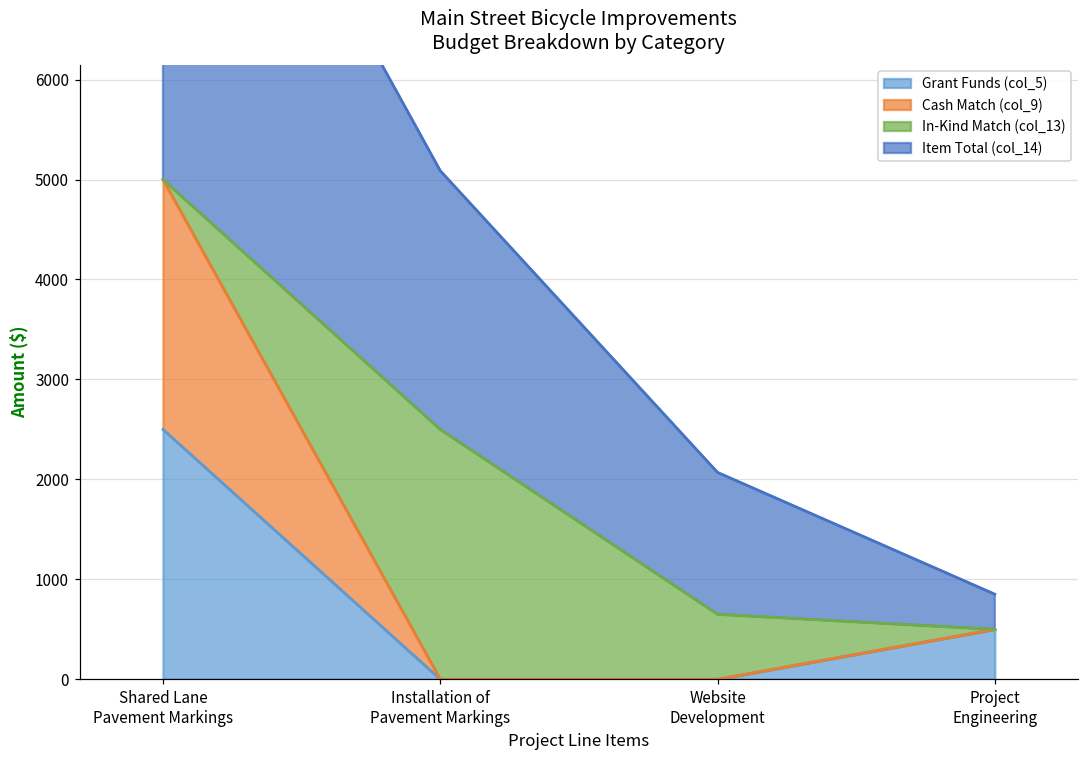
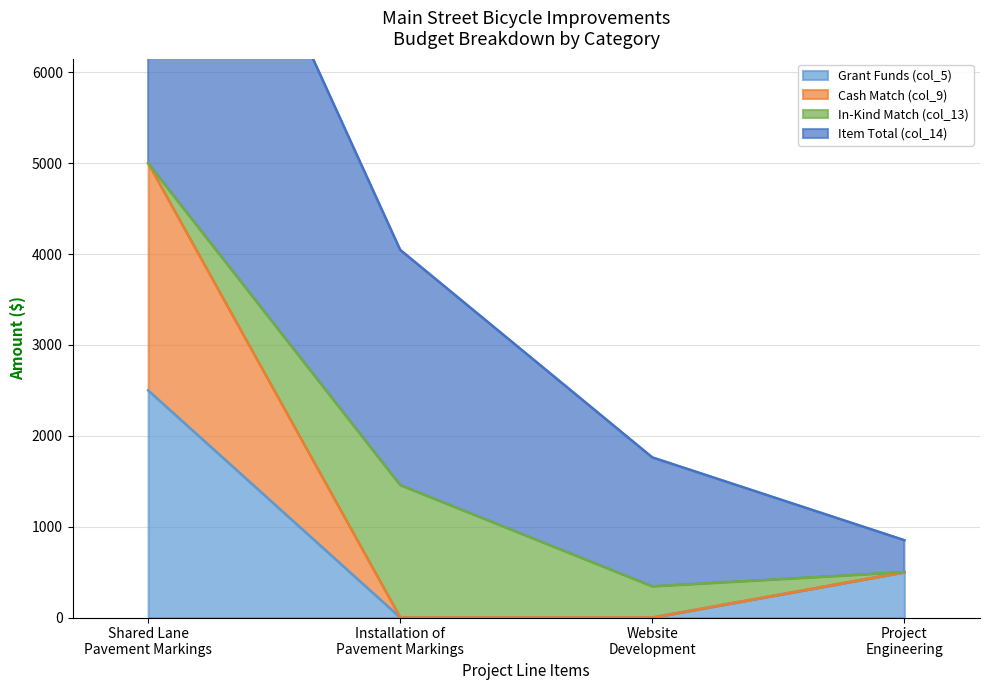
In-Kind Match (col_13), Installation of Pavement Markings: 2500 -> 1500
In-Kind Match (col_13), Website Development: 700 -> 300
